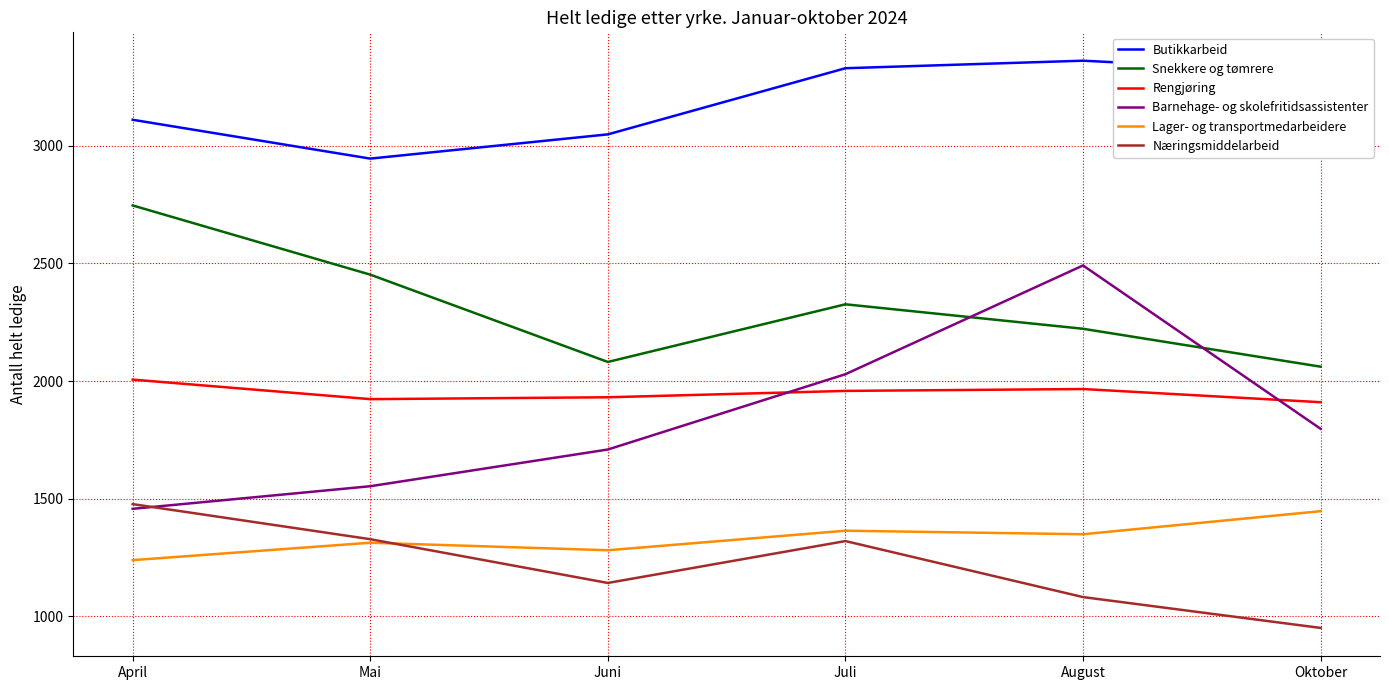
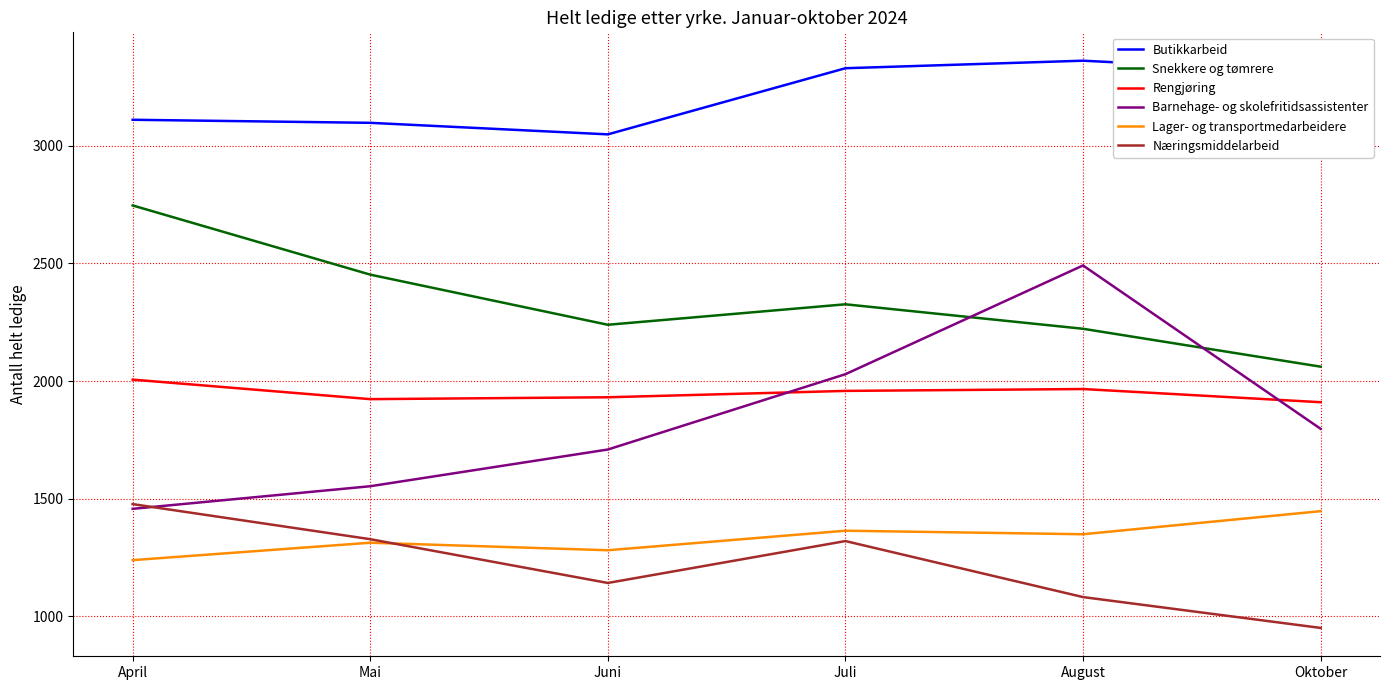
Butikkarbeid, Mai: 2950 -> 3100
Snekkere og tømrere, Juni: 2080 -> 2240
